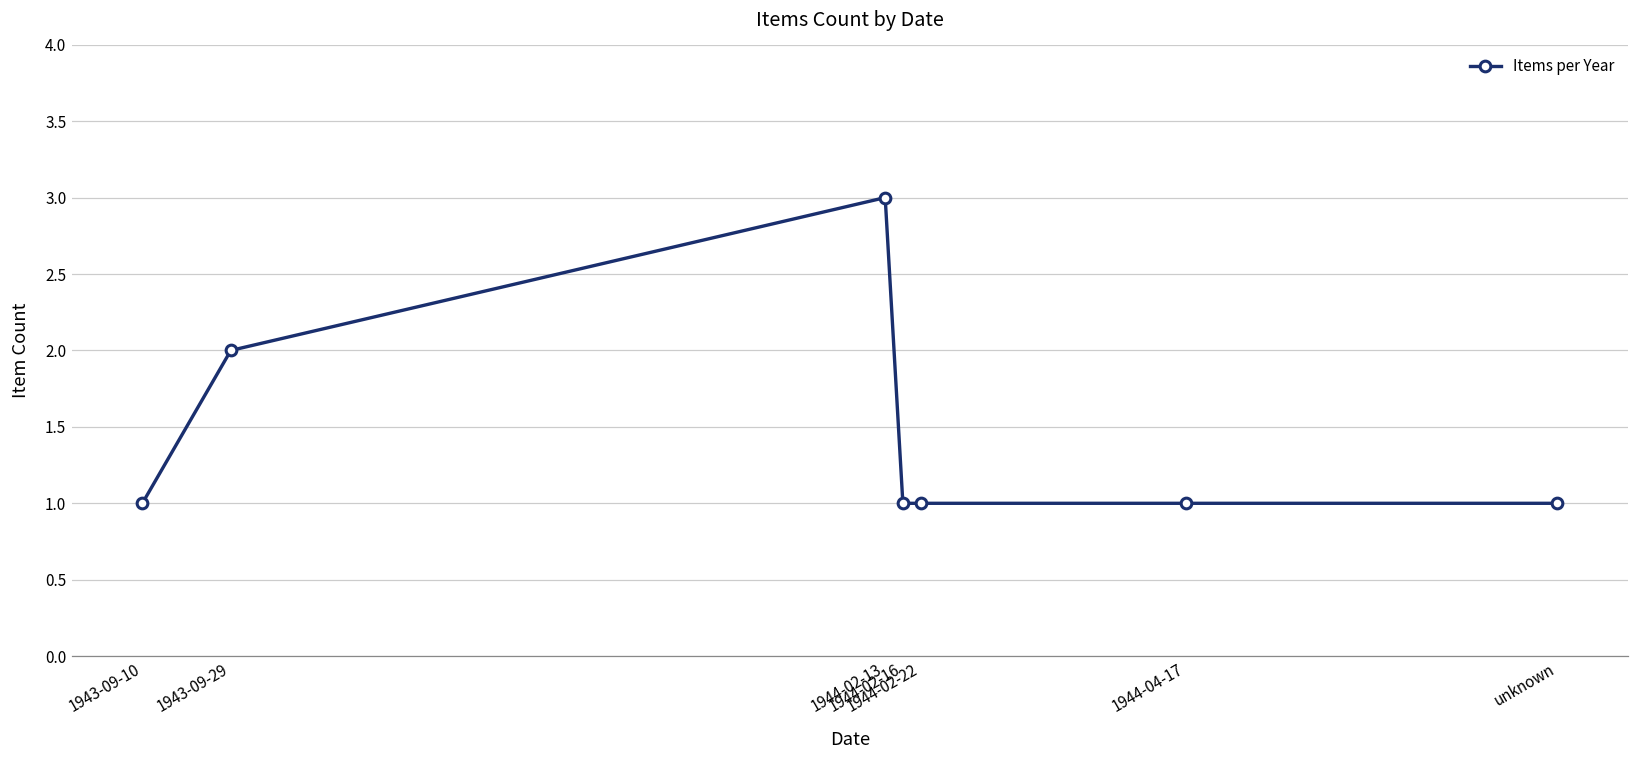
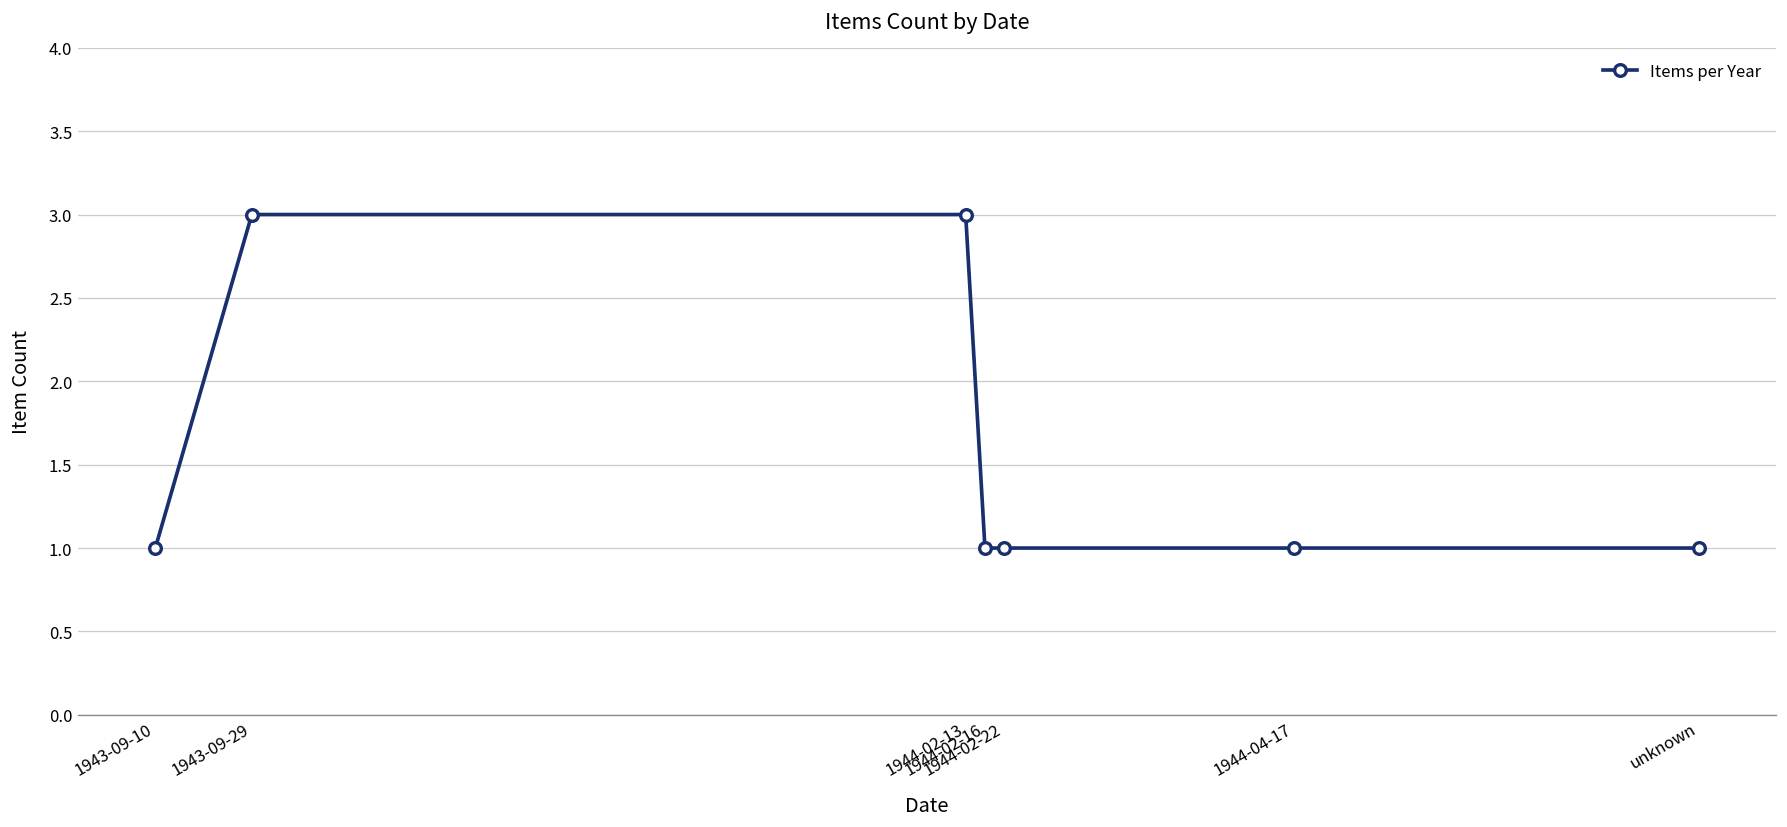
1943-09-29: 2 -> 3
